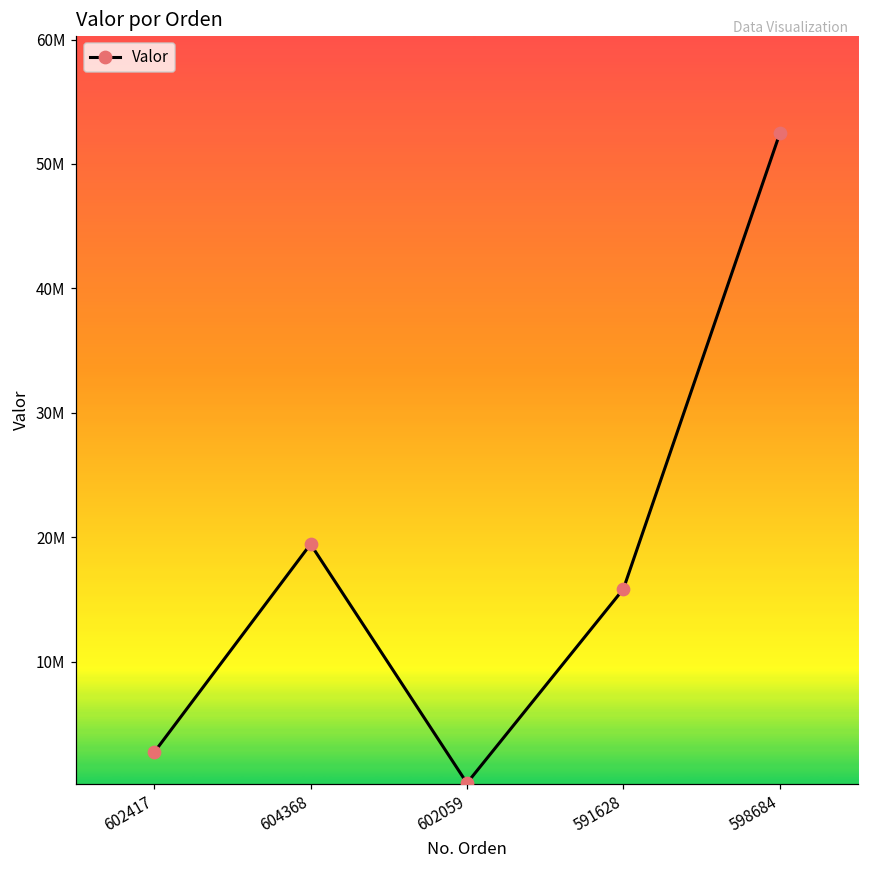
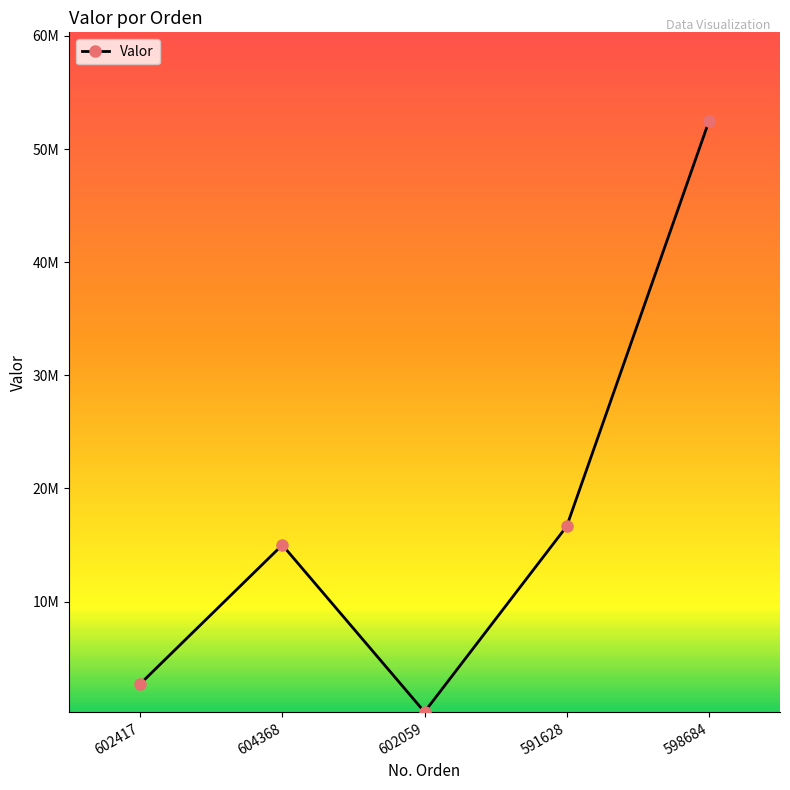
604368: 19400000 -> 15000000
591628: 15800000 -> 16600000
